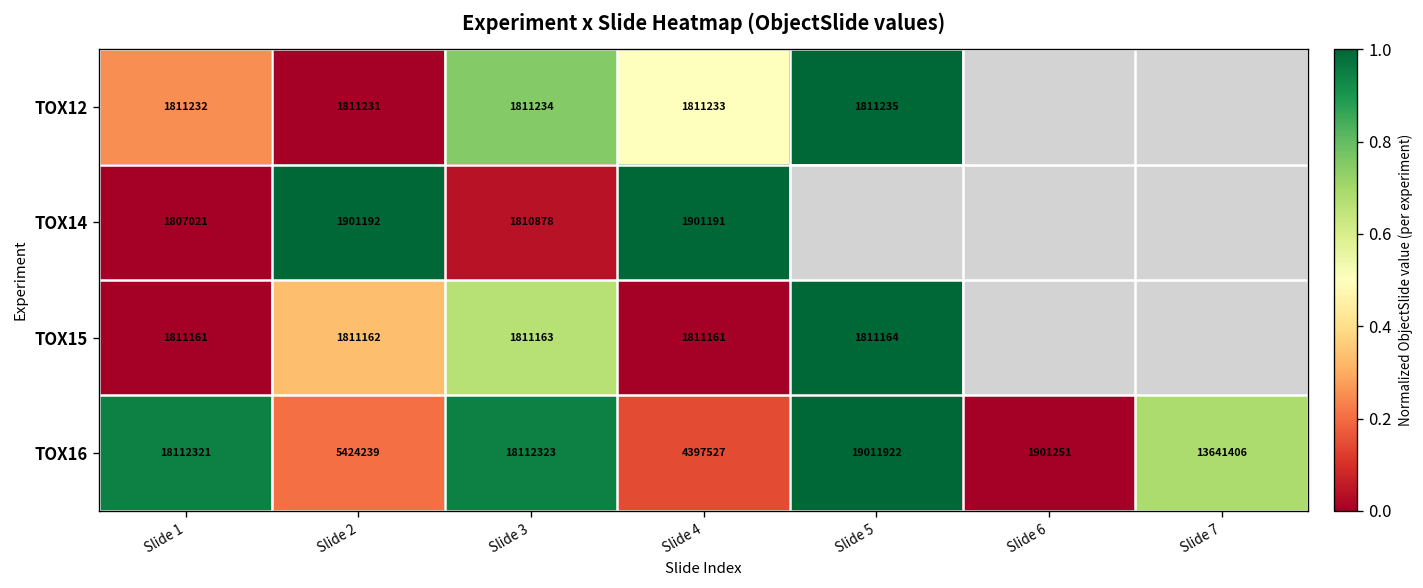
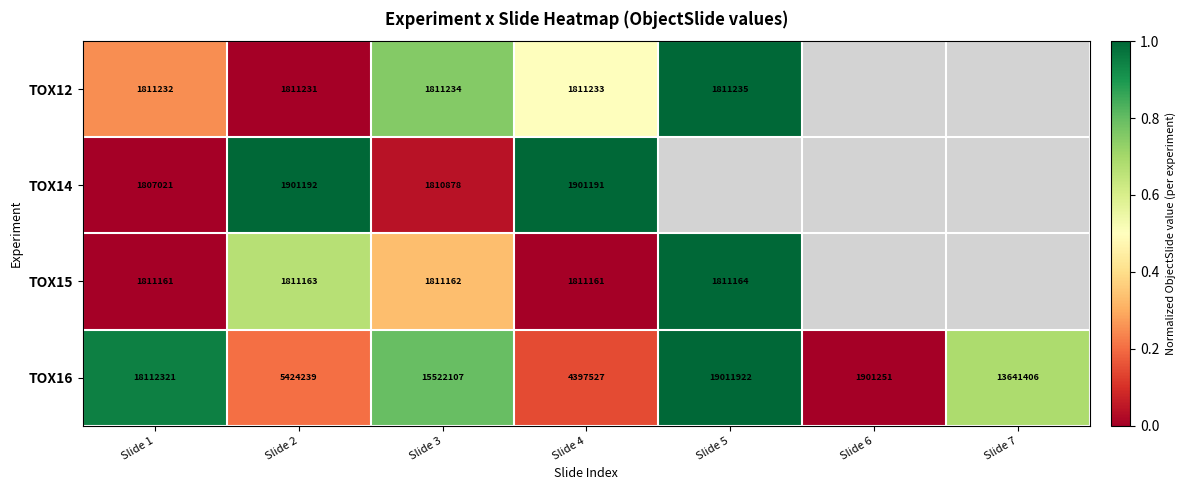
TOX15, Slide 2: 1811162 -> 1811163
TOX15, Slide 3: 1811163 -> 1811162
TOX16, Slide 3: 18112323 -> 15522107
